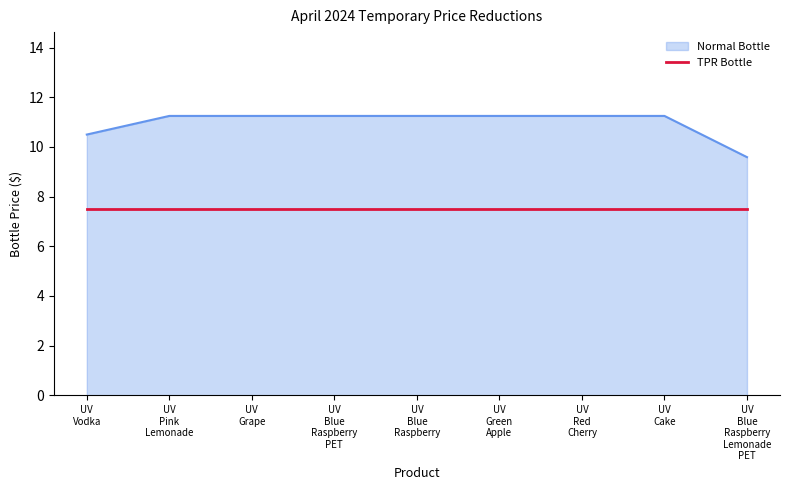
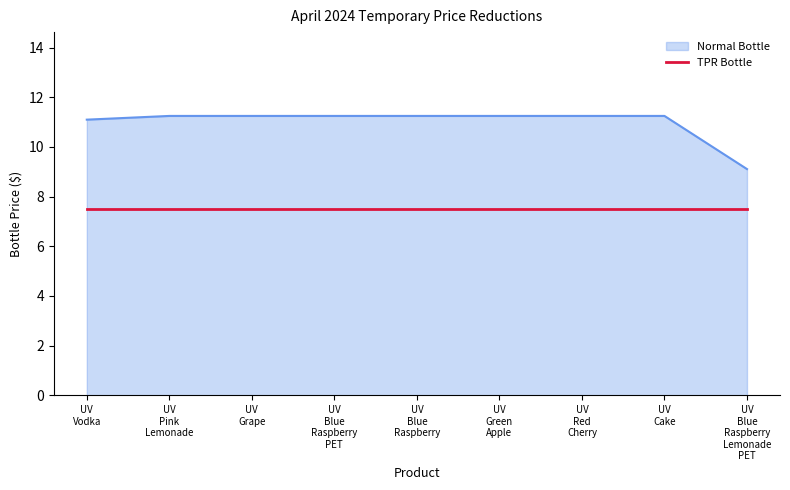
Normal Bottle, UV Vodka: 10.5 -> 11.1
Normal Bottle, UV Blue Raspberry Lemonade PET: 9.6 -> 9.1
